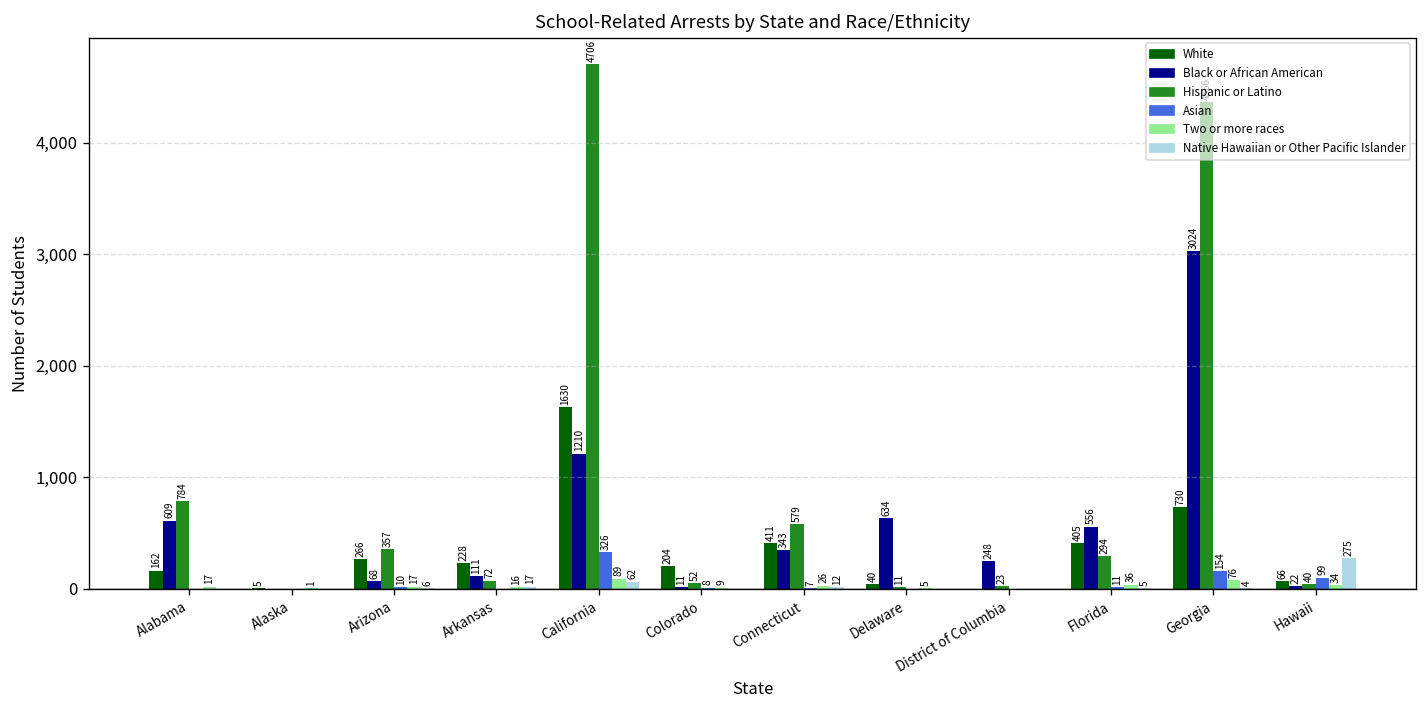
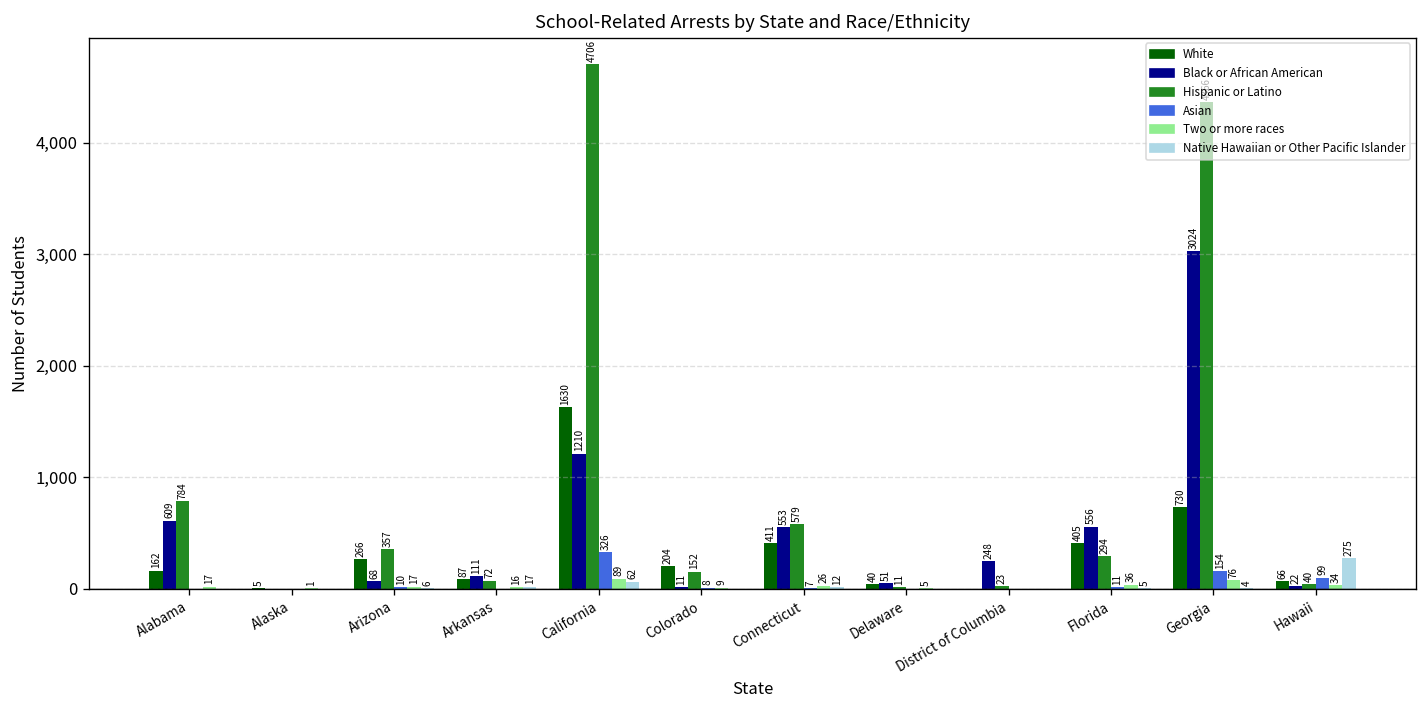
White, Arkansas: 228 -> 87
Hispanic or Latino, Colorado: 52 -> 152
Black or African American, Connecticut: 343 -> 553
Black or African American, Delaware: 634 -> 51
